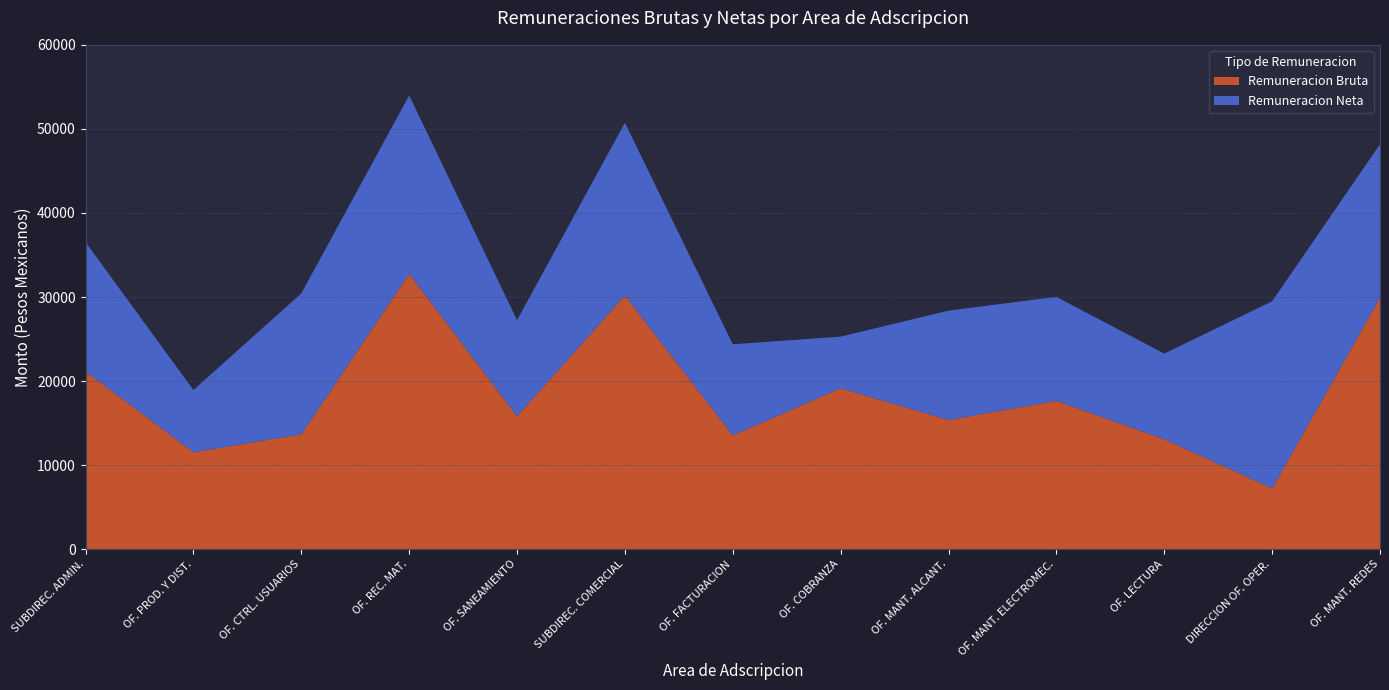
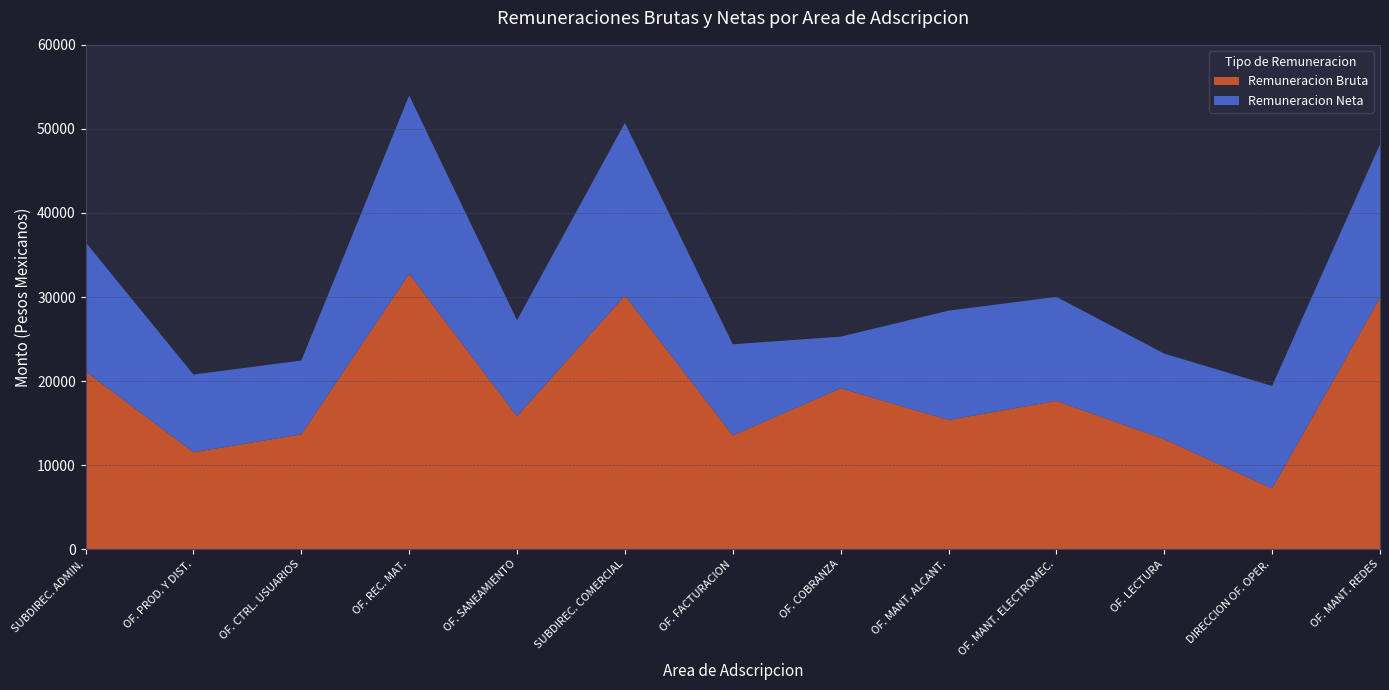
Remuneracion Neta, OF. PROD. Y DIST.: 7000 -> 9000
Remuneracion Neta, OF. CTRL. USUARIOS: 17000 -> 9000
Remuneracion Neta, DIRECCION OF. OPER.: 22000 -> 12000
